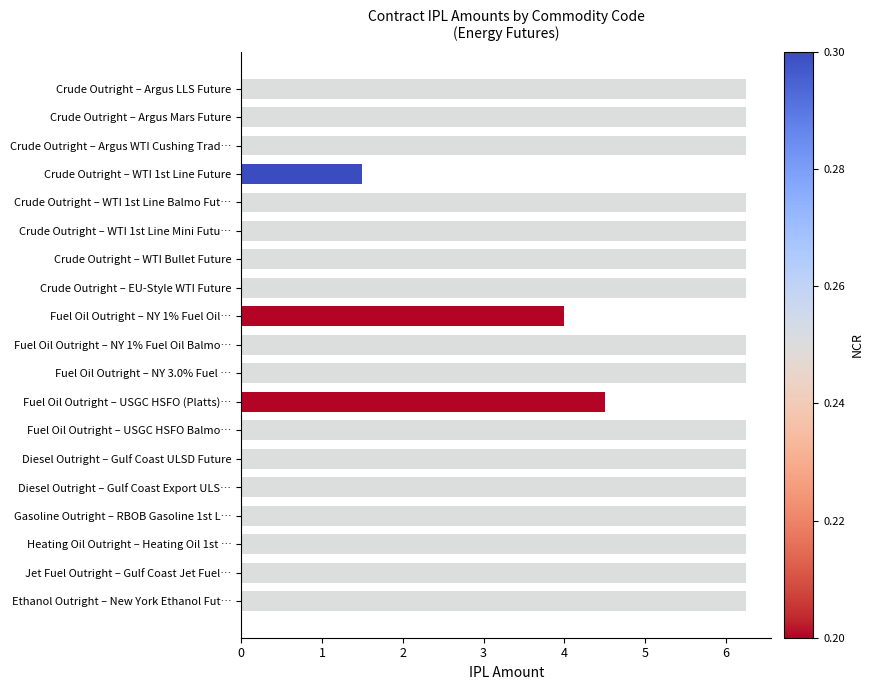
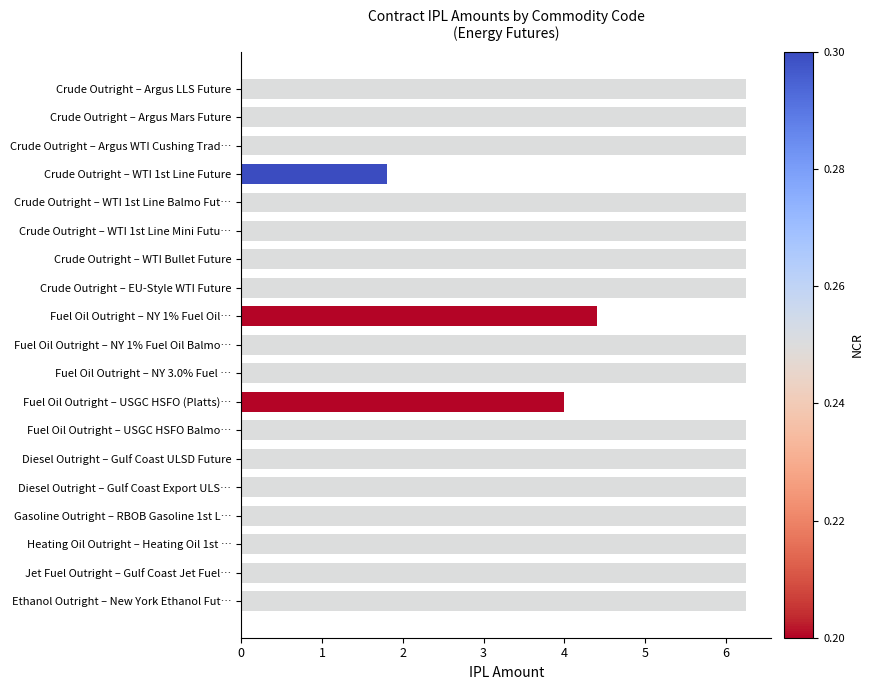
Crude Outright – WTI 1st Line Future: 1.5 -> 1.8
Fuel Oil Outright – NY 1% Fuel Oil…: 4.0 -> 4.4
Fuel Oil Outright – USGC HSFO (Platts)…: 4.5 -> 4.0
